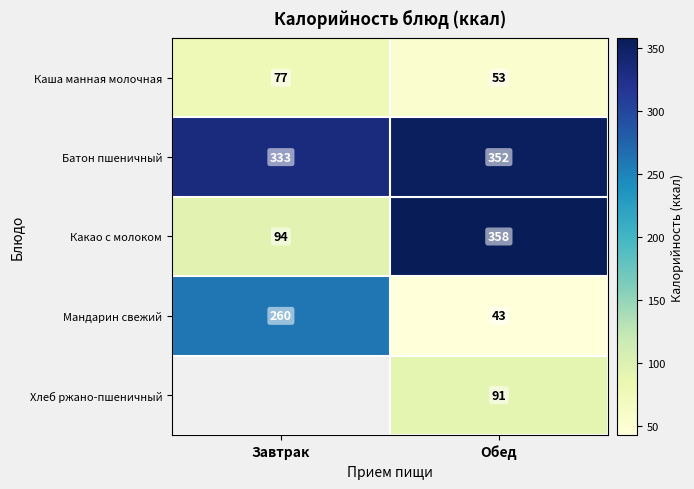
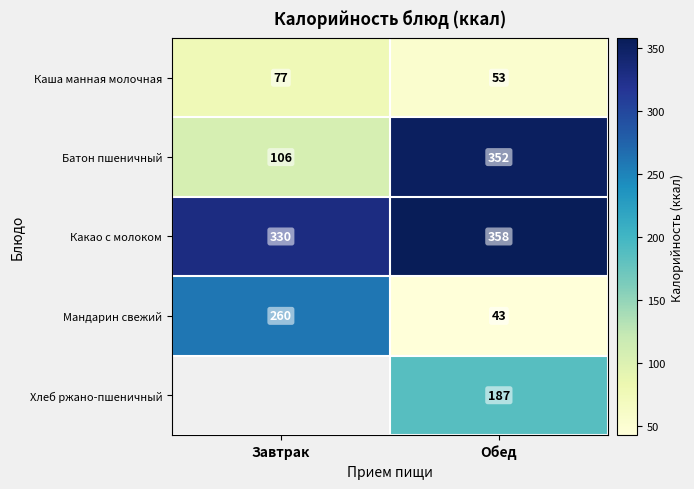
Батон пшеничный, Завтрак: 333 -> 106
Какао с молоком, Завтрак: 94 -> 330
Хлеб ржано-пшеничный, Обед: 91 -> 187
